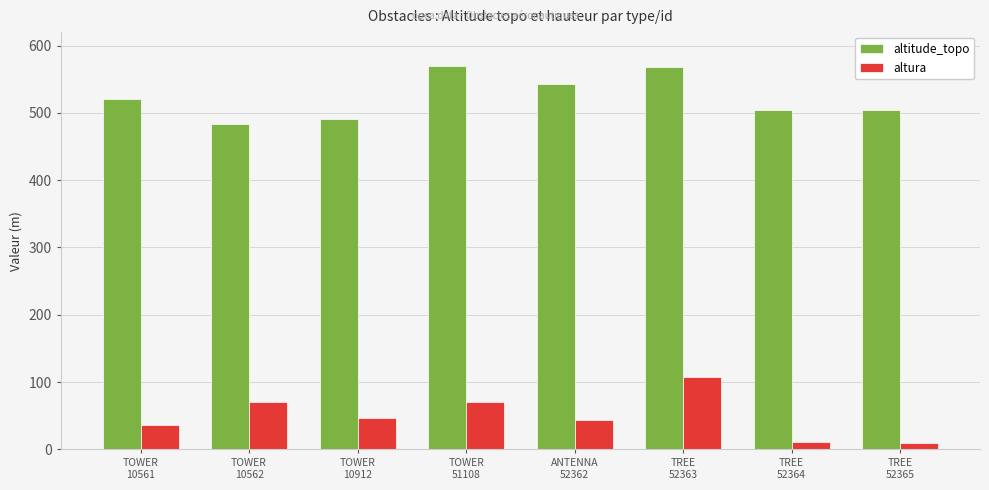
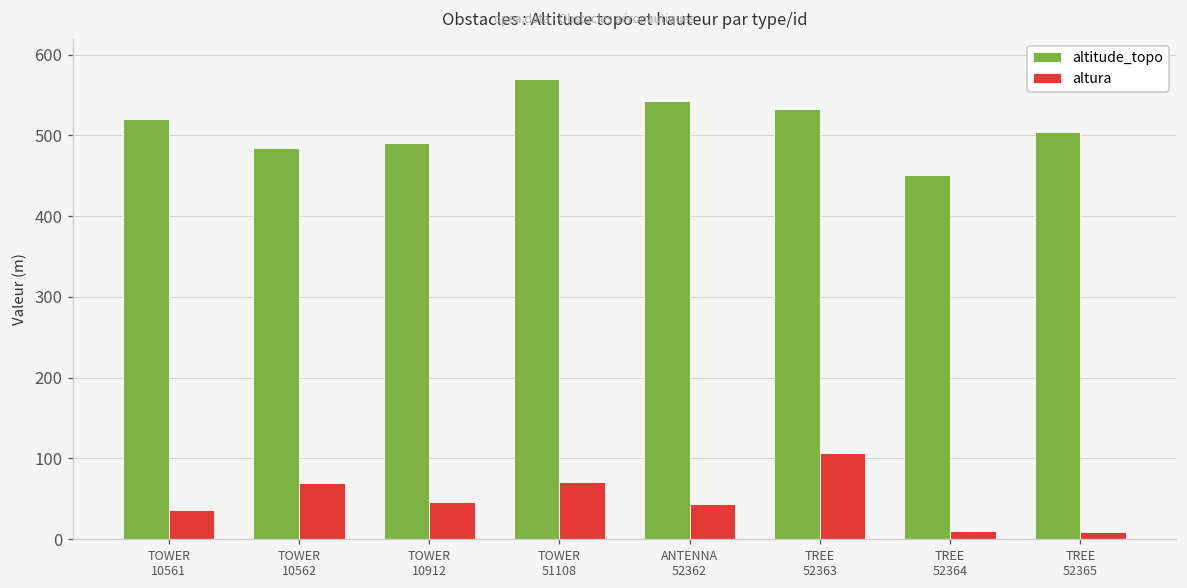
altitude_topo, TREE 52363: 570 -> 530
altitude_topo, TREE 52364: 500 -> 450
